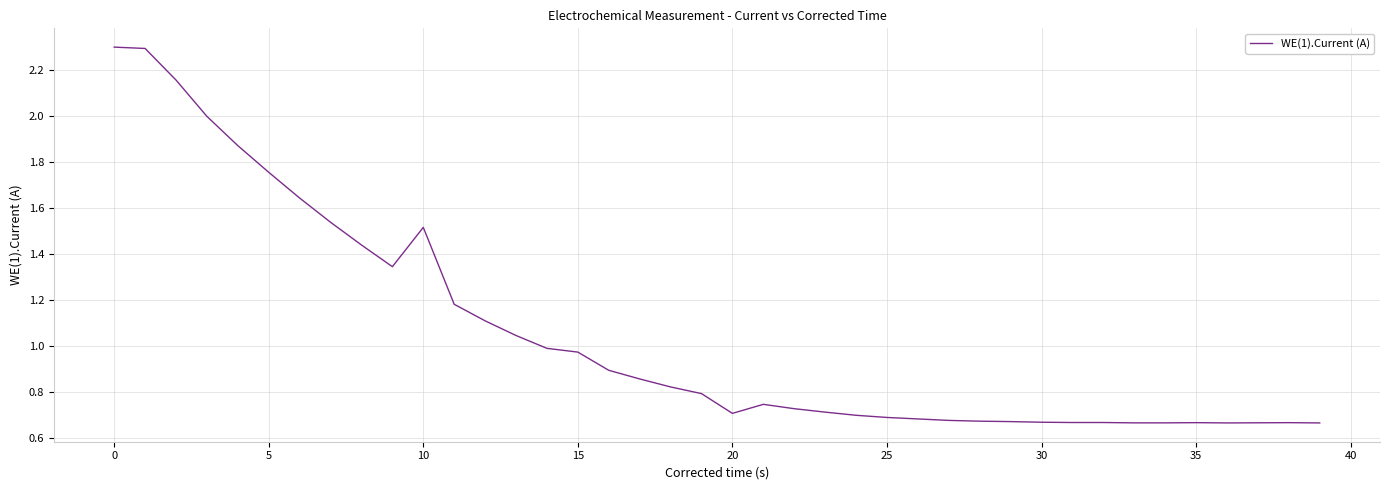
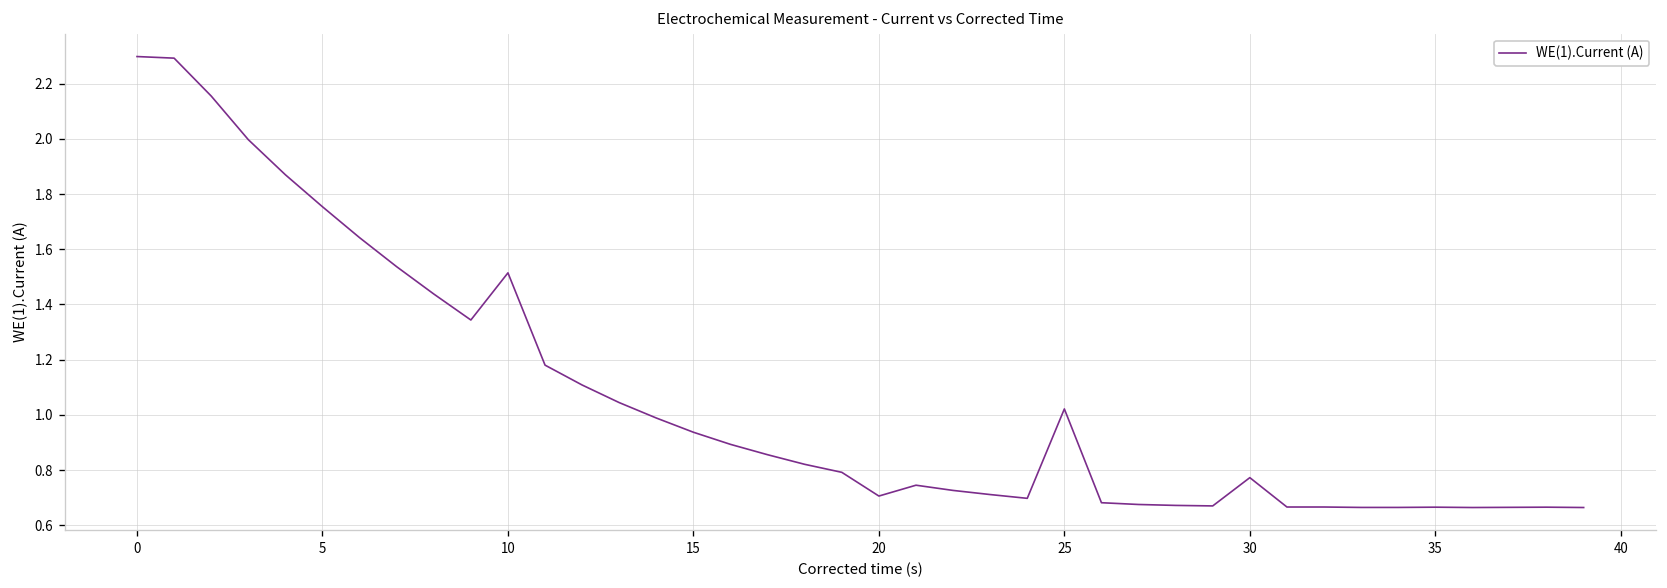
15: 0.97 -> 0.94
25: 0.69 -> 1.02
30: 0.67 -> 0.77
